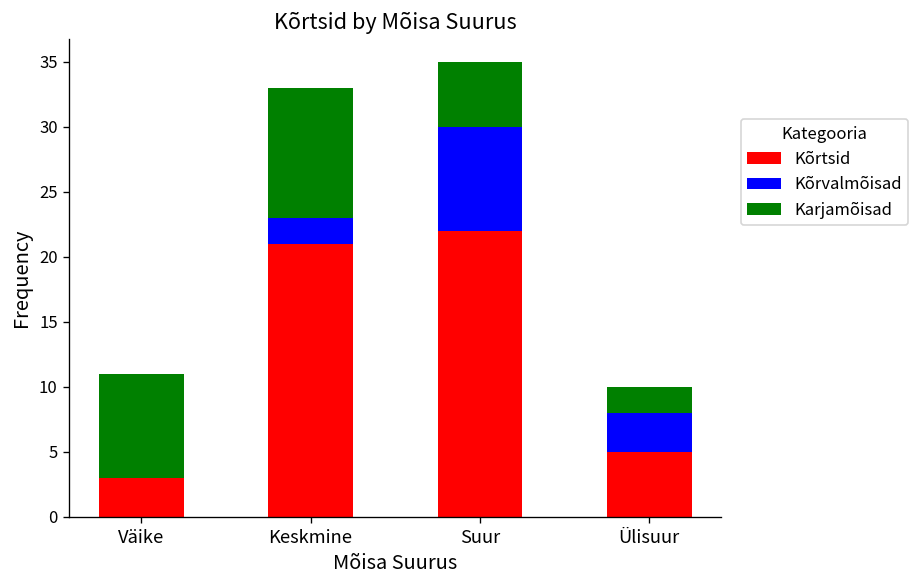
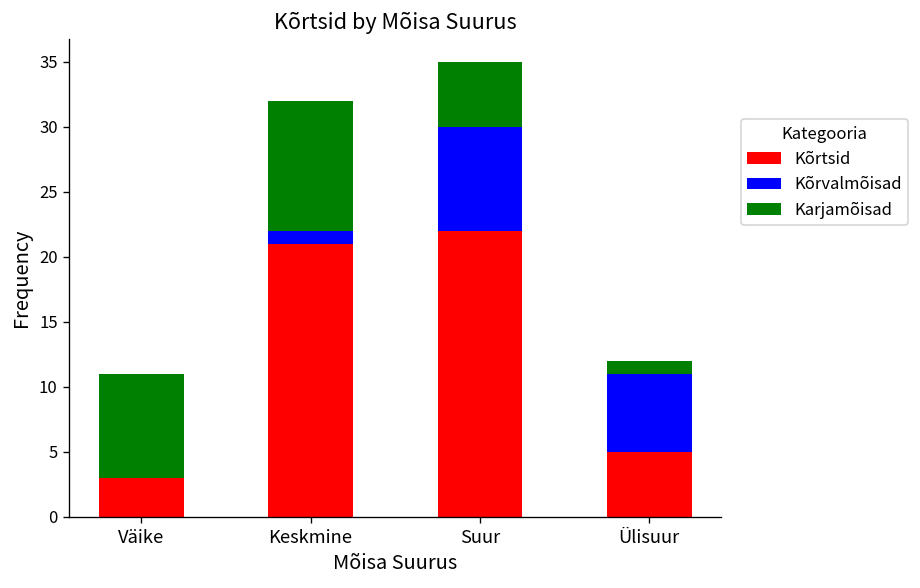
Kõrvalmõisad, Keskmine: 2 -> 1
Kõrvalmõisad, Ülisuur: 3 -> 6
Karjamõisad, Ülisuur: 2 -> 1
